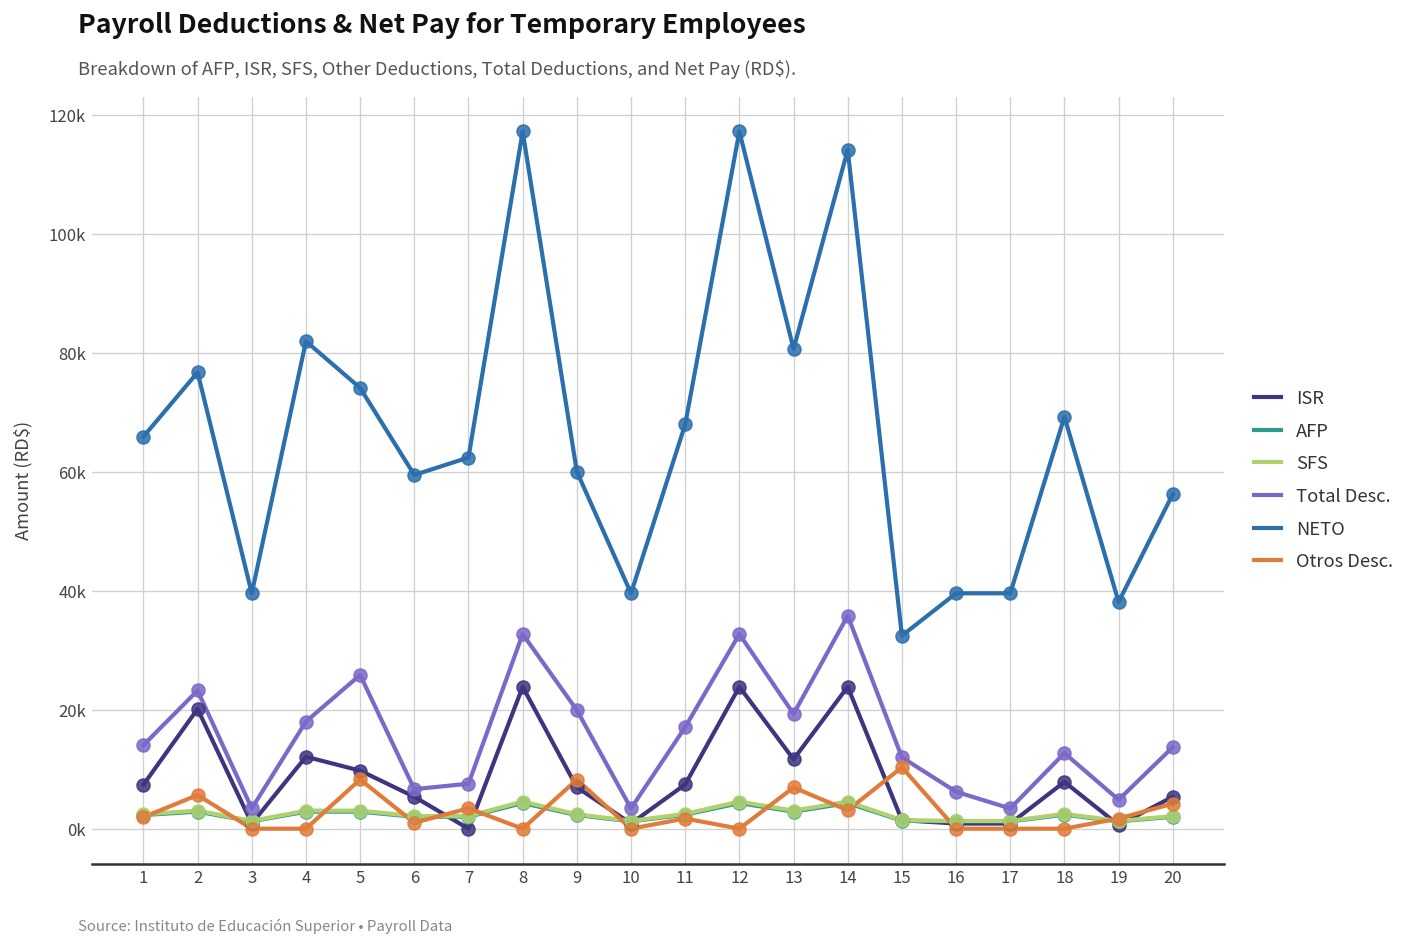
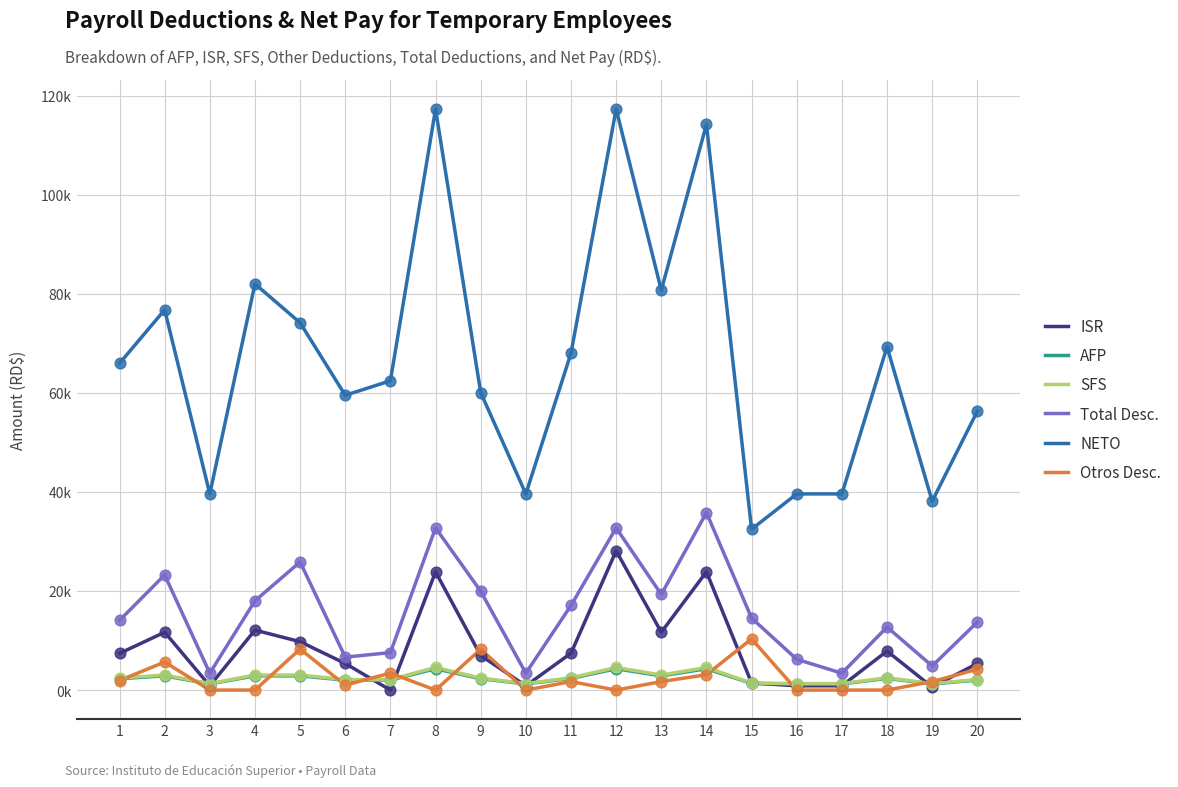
ISR, 2: 20000 -> 12000
ISR, 12: 24000 -> 28000
Otros Desc., 13: 7000 -> 2000
Total Desc., 15: 12000 -> 15000
